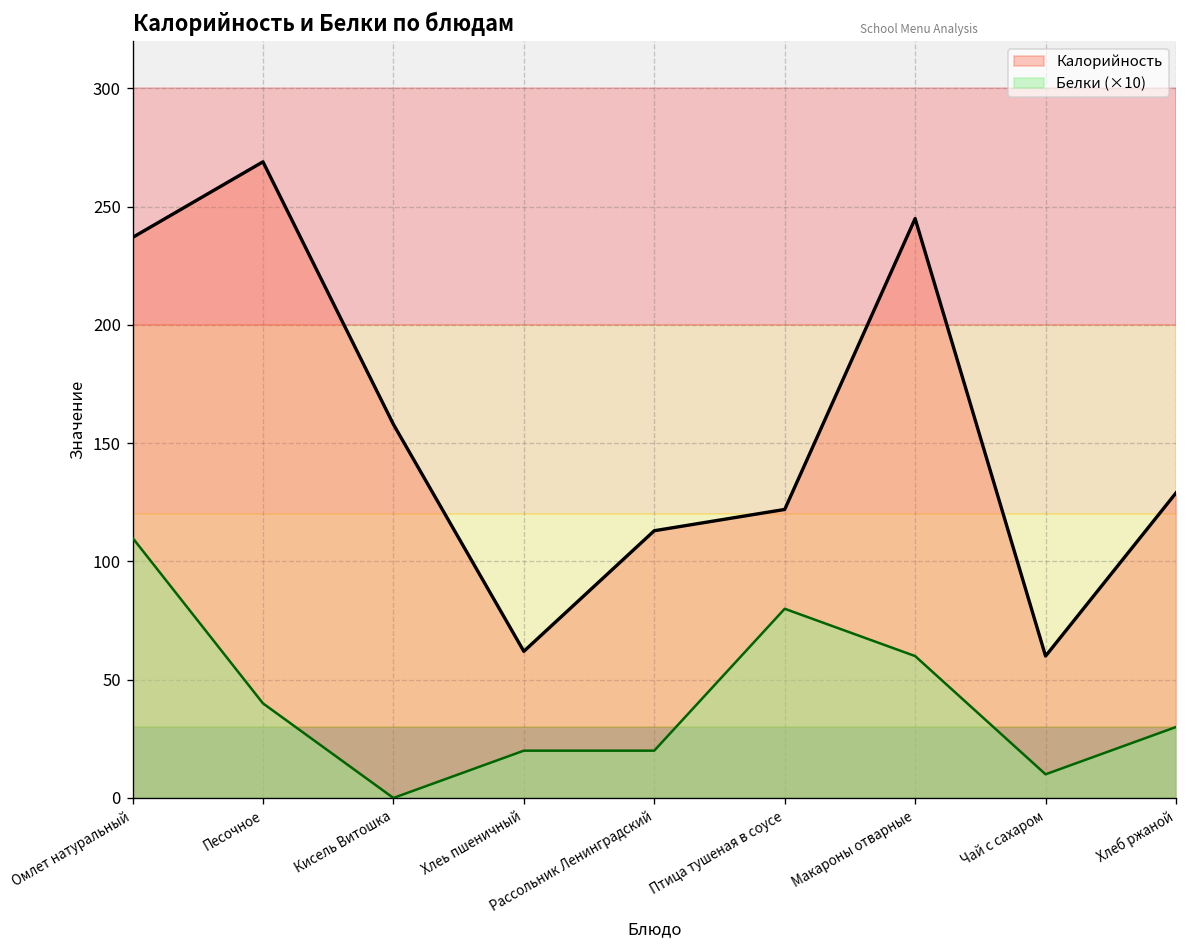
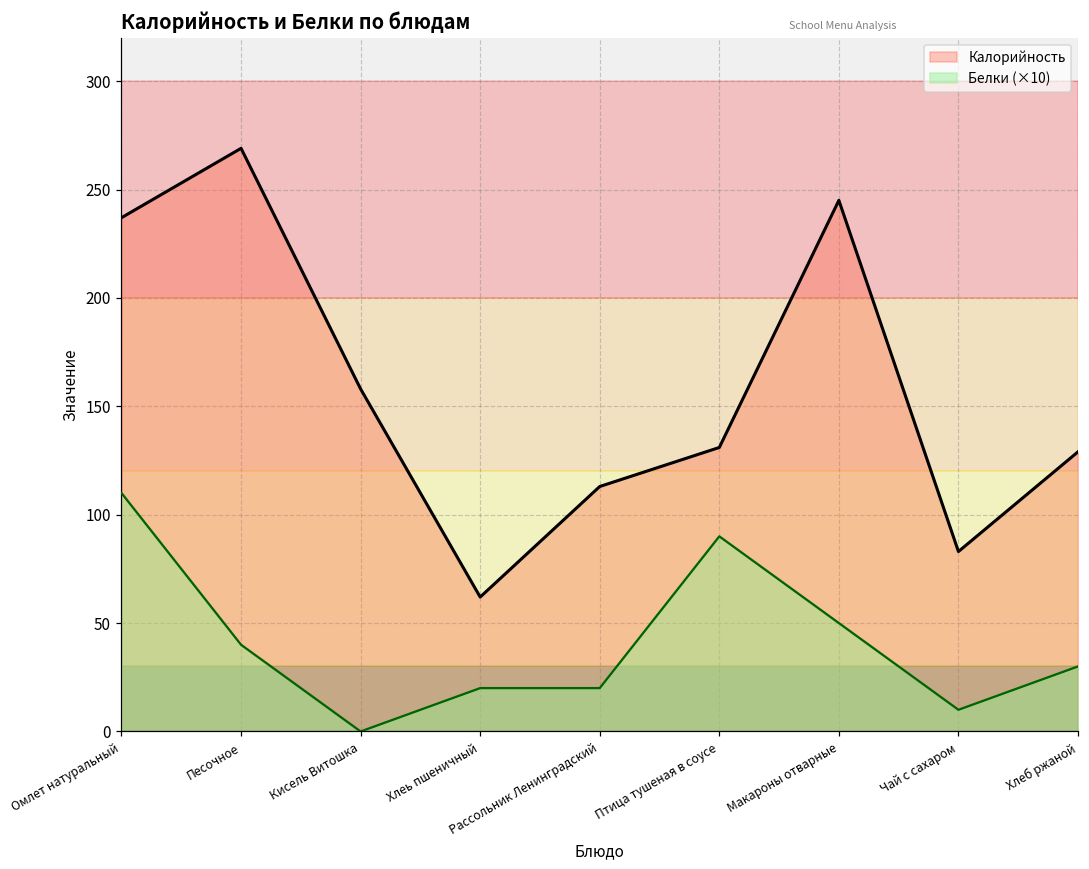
Калорийность, Птица тушеная в соусе: 122 -> 131
Белки (×10), Птица тушеная в соусе: 80 -> 90
Белки (×10), Макароны отварные: 60 -> 50
Калорийность, Чай с сахаром: 60 -> 83
